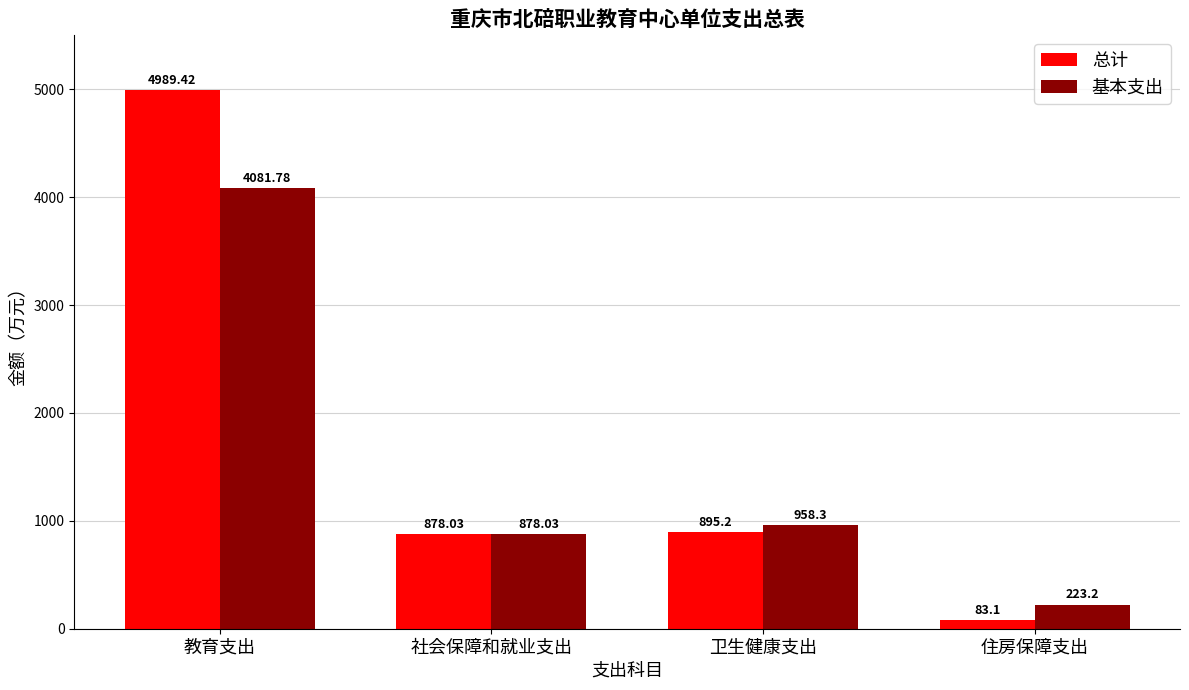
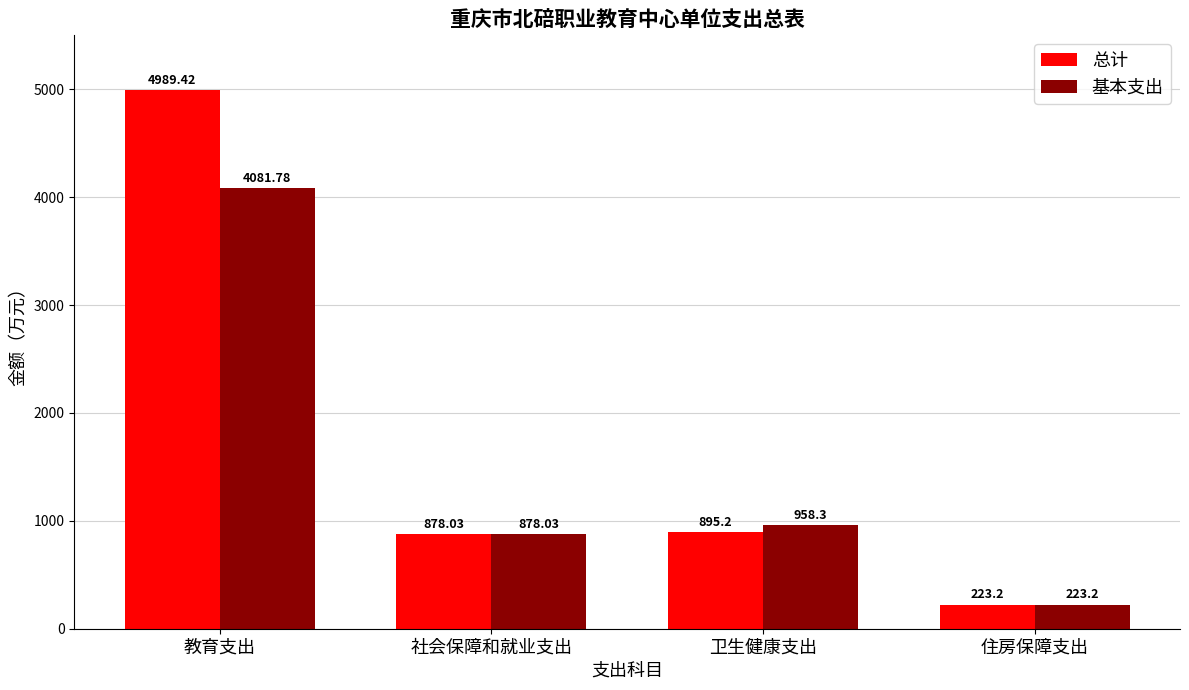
总计, 住房保障支出: 83.1 -> 223.2
